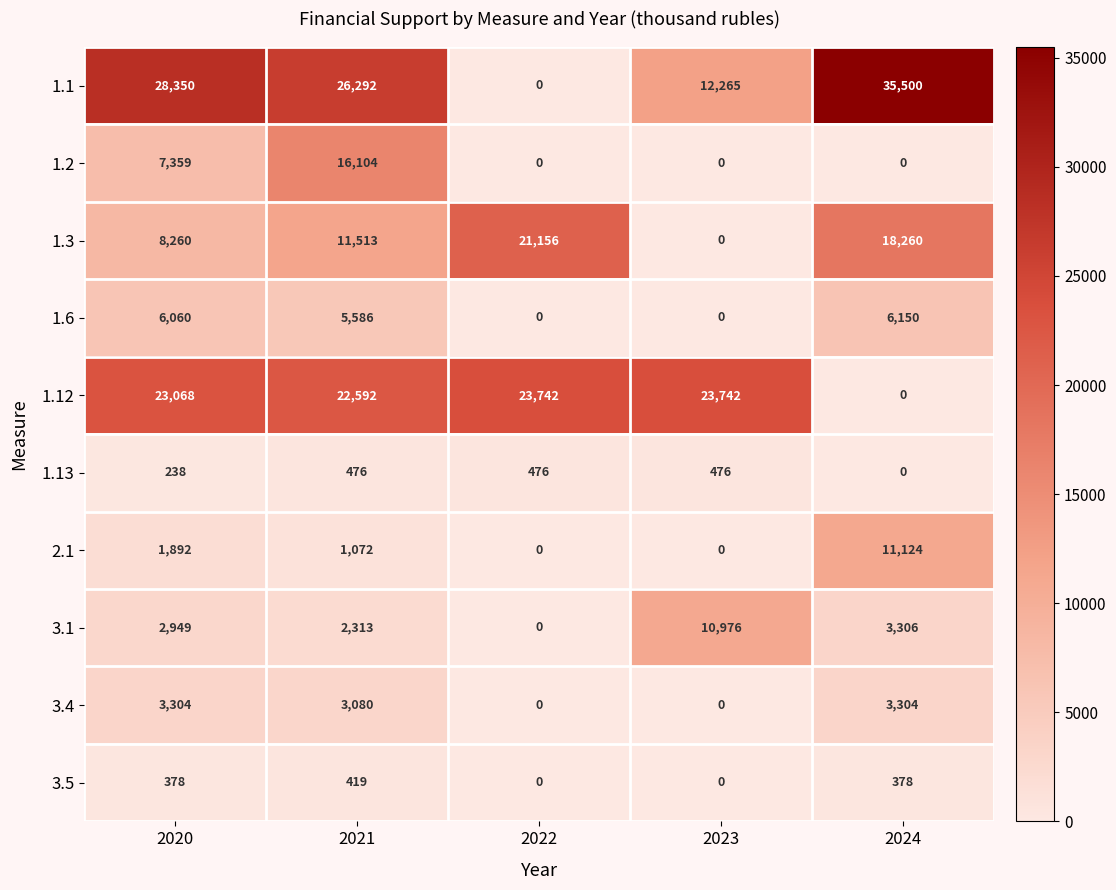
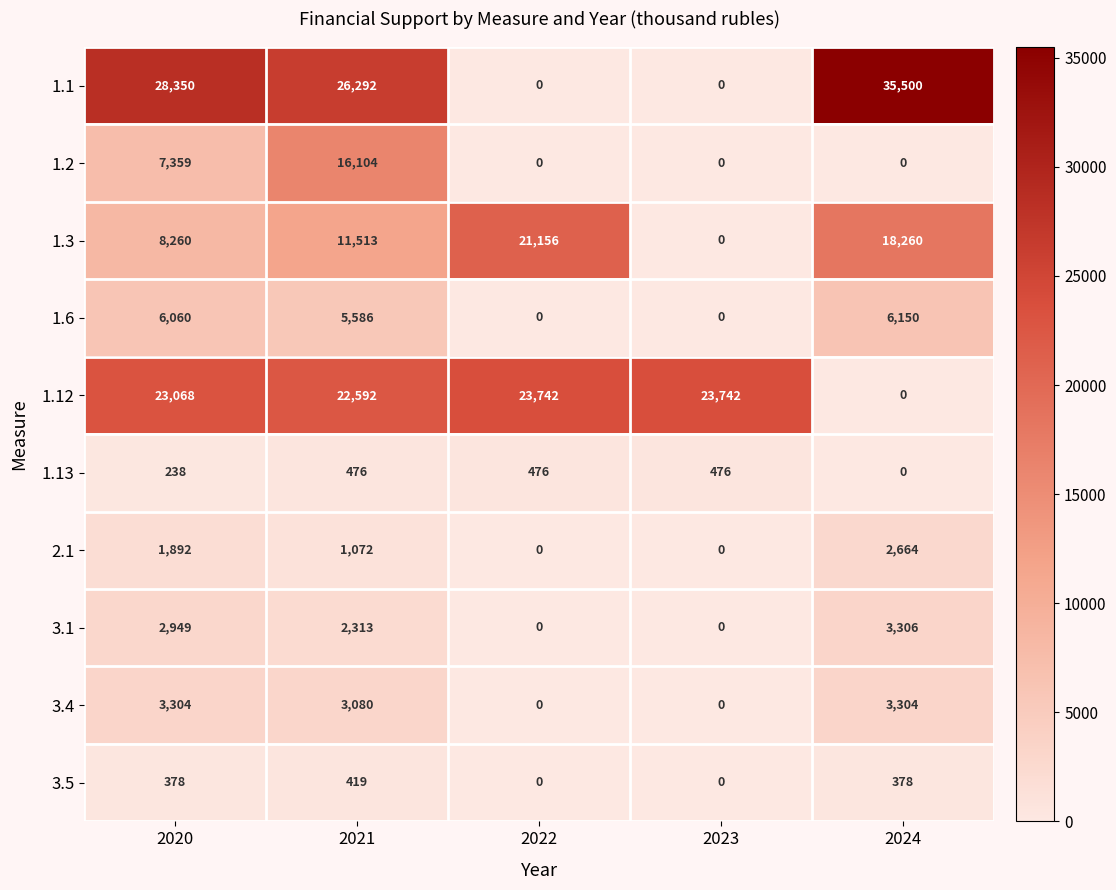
1.1, 2023: 12,265 -> 0
2.1, 2024: 11,124 -> 2,664
3.1, 2023: 10,976 -> 0
